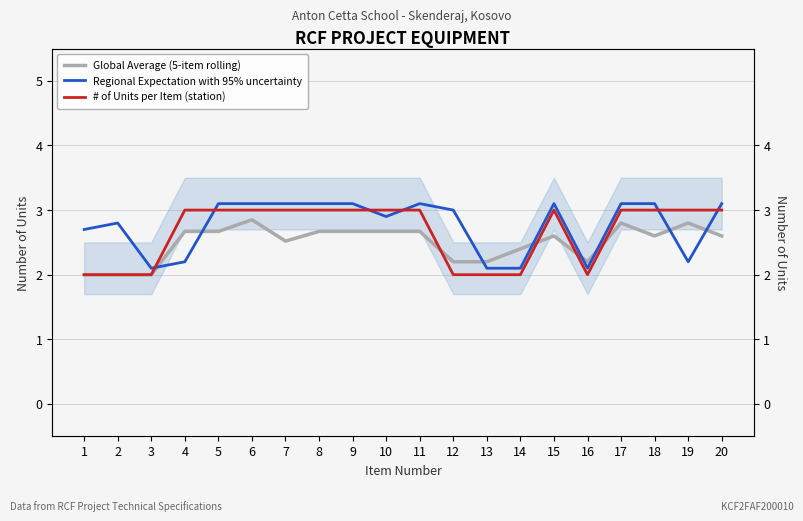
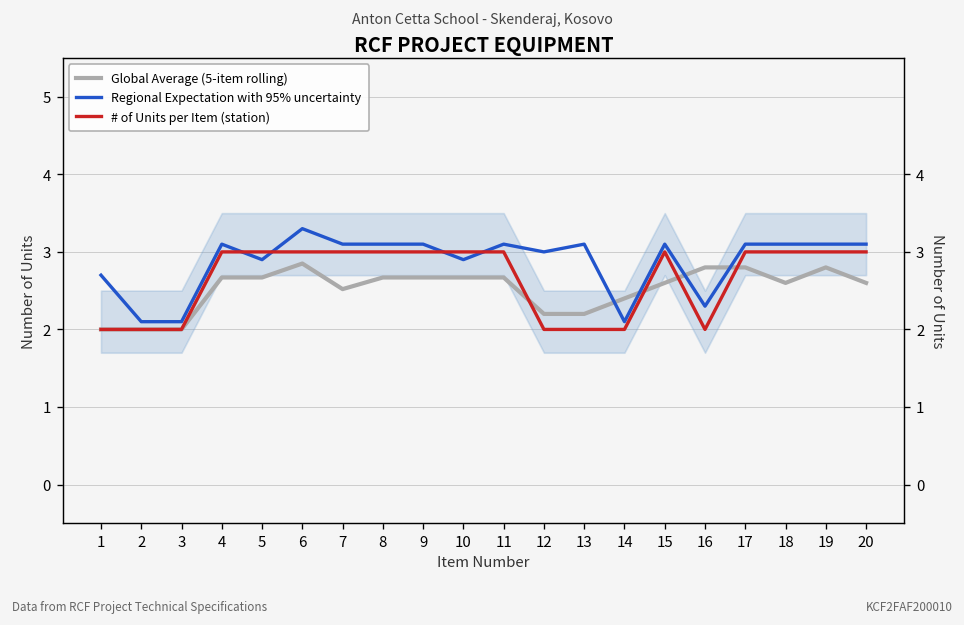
Regional Expectation with 95% uncertainty, 2: 2.8 -> 2.1
Regional Expectation with 95% uncertainty, 4: 2.2 -> 3.1
Regional Expectation with 95% uncertainty, 5: 3.1 -> 2.9
Regional Expectation with 95% uncertainty, 6: 3.1 -> 3.3
Regional Expectation with 95% uncertainty, 13: 2.1 -> 3.1
Global Average (5-item rolling), 16: 2.2 -> 2.8
Regional Expectation with 95% uncertainty, 16: 2.1 -> 2.3
Regional Expectation with 95% uncertainty, 19: 2.2 -> 3.1
